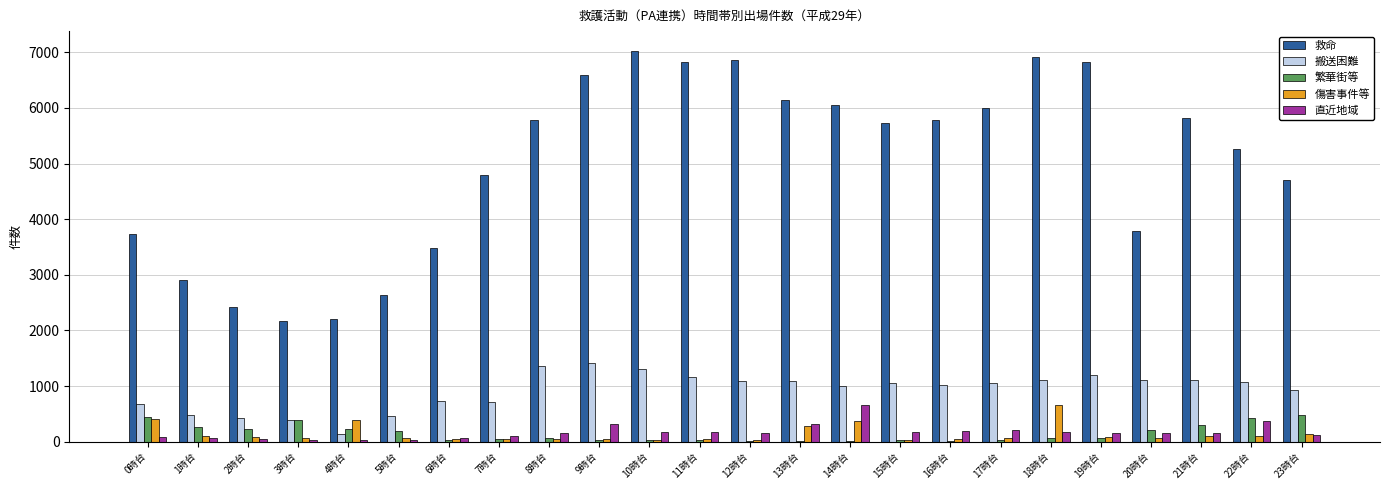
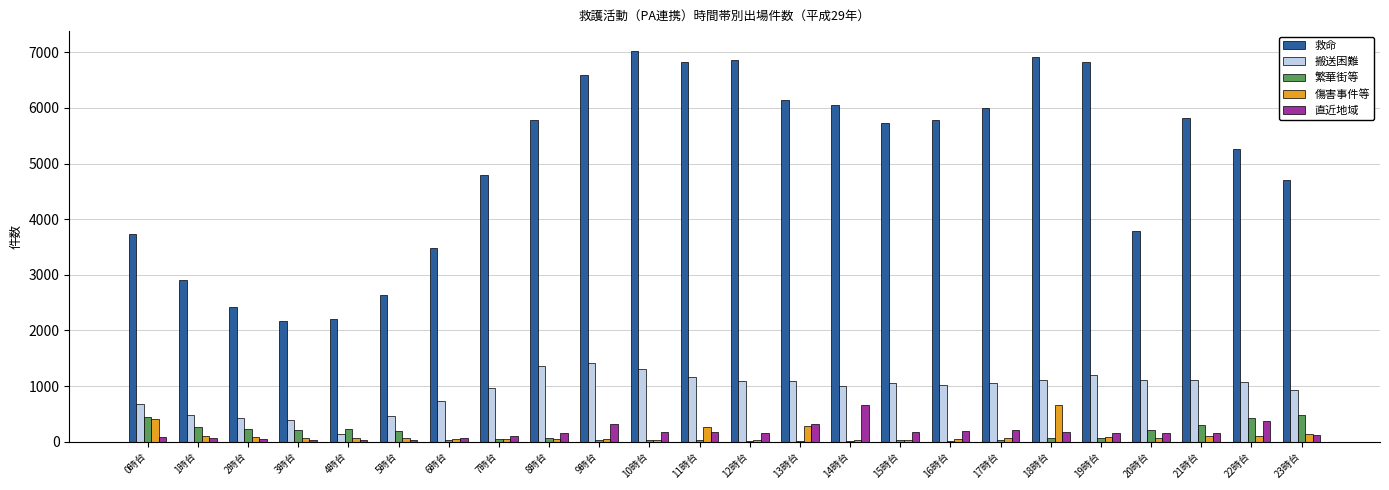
繁華街等, 3時台: 400 -> 200
傷害事件等, 4時台: 400 -> 100
搬送困難, 7時台: 700 -> 1000
傷害事件等, 11時台: 0 -> 300
傷害事件等, 14時台: 400 -> 0
